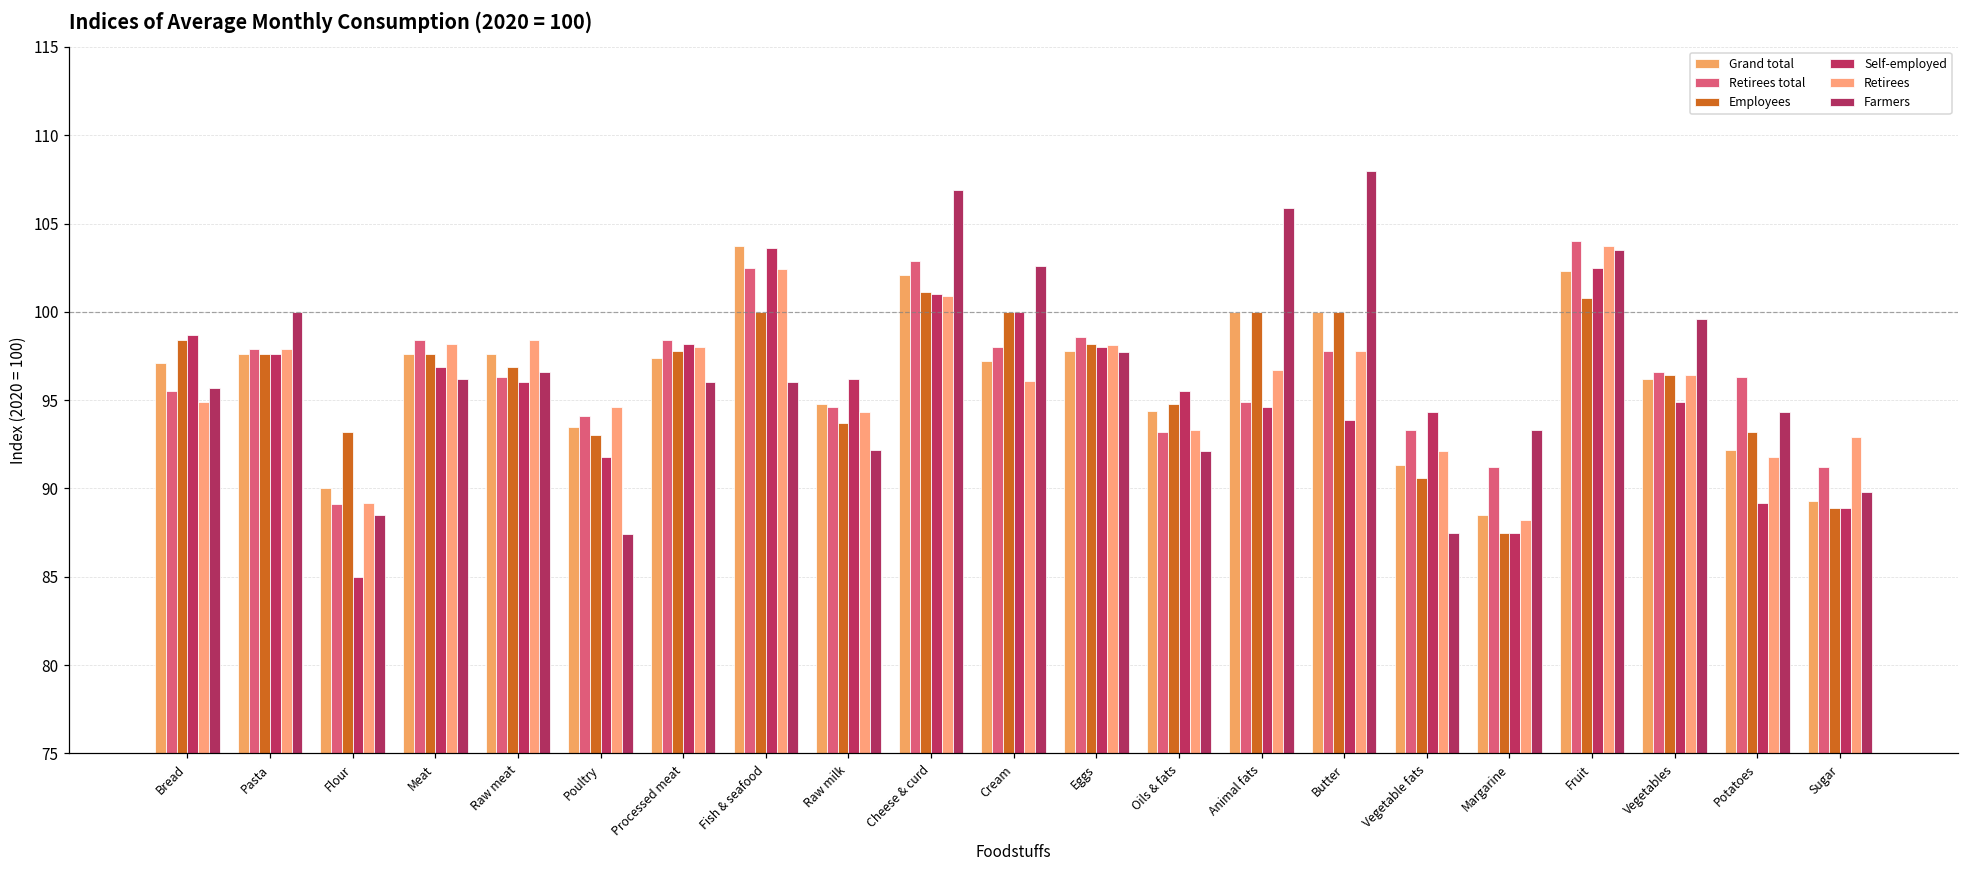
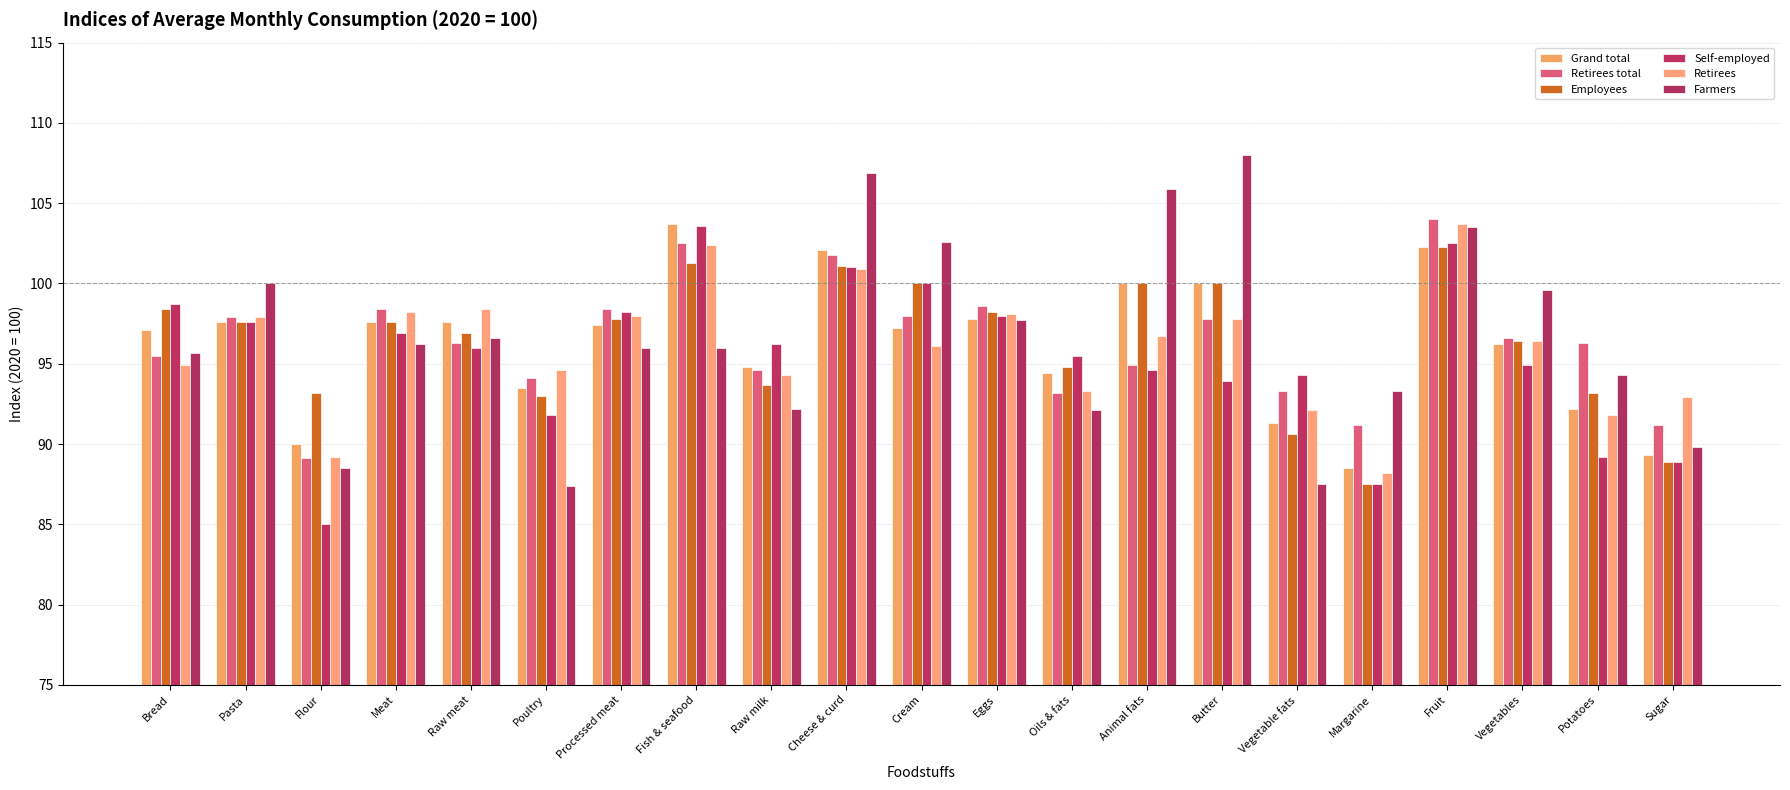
Employees, Fish & seafood: 100.0 -> 101.3
Retirees total, Cheese & curd: 102.9 -> 101.8
Employees, Fruit: 100.8 -> 102.3
